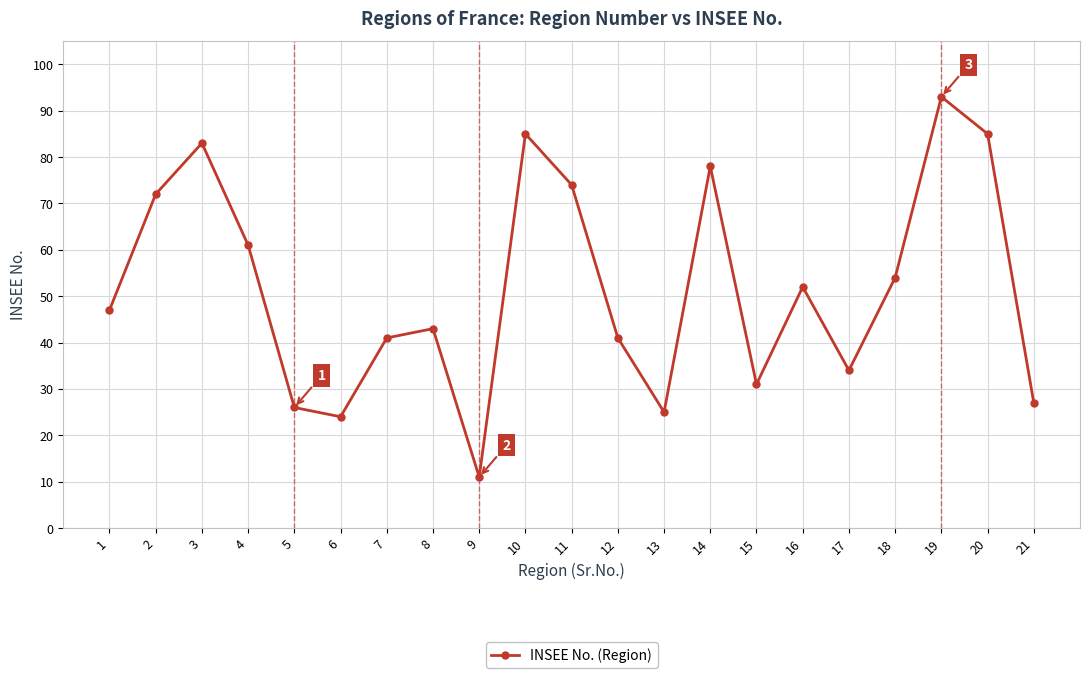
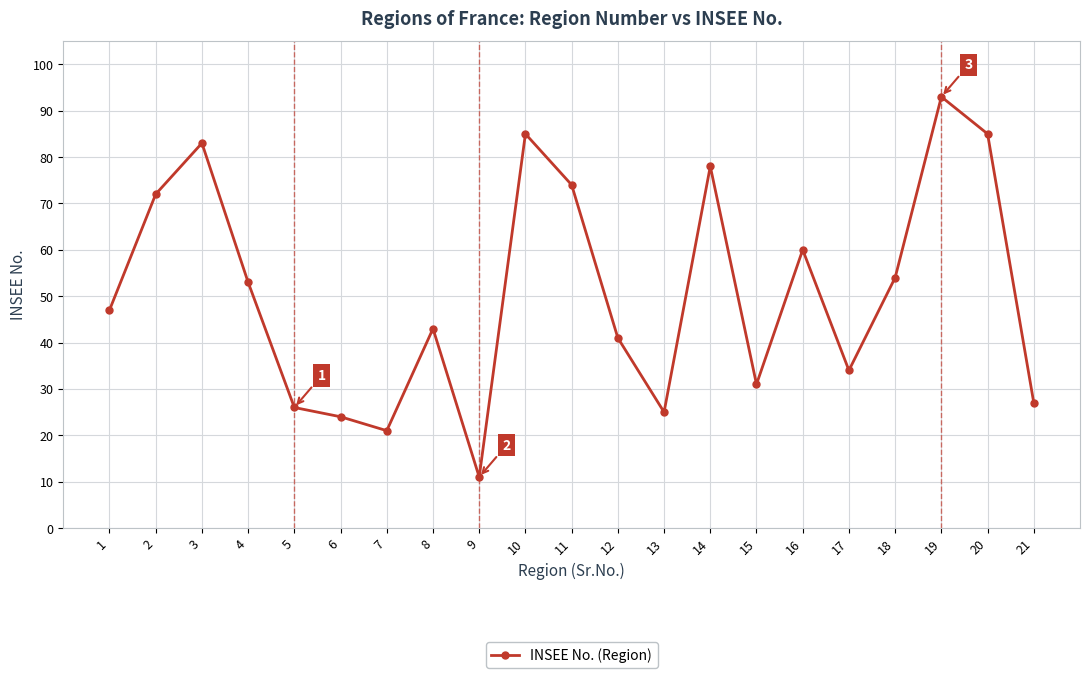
4: 61 -> 53
7: 41 -> 21
16: 52 -> 60
